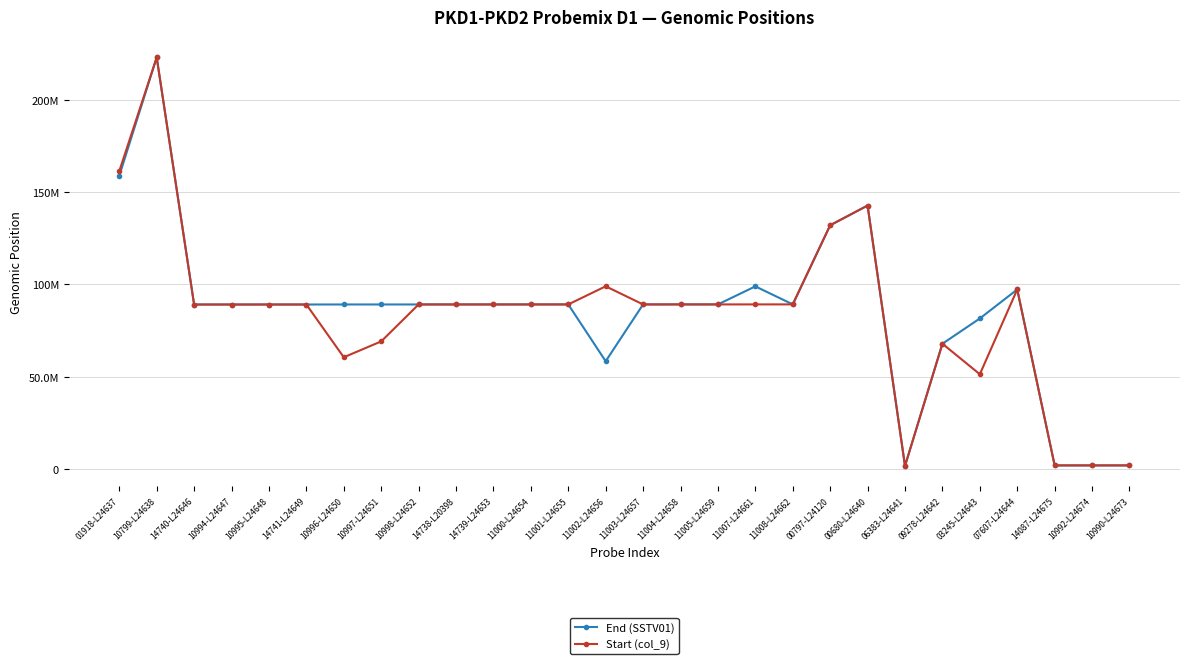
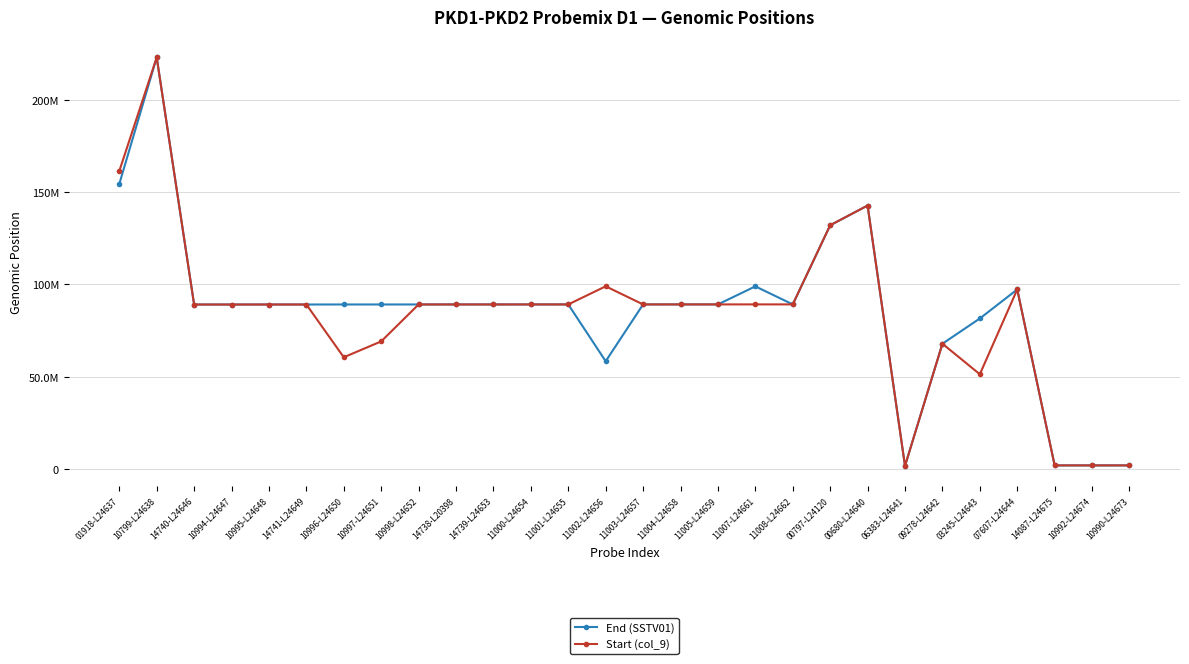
End (SSTV01), 01918-L24637: 159000000 -> 154000000
